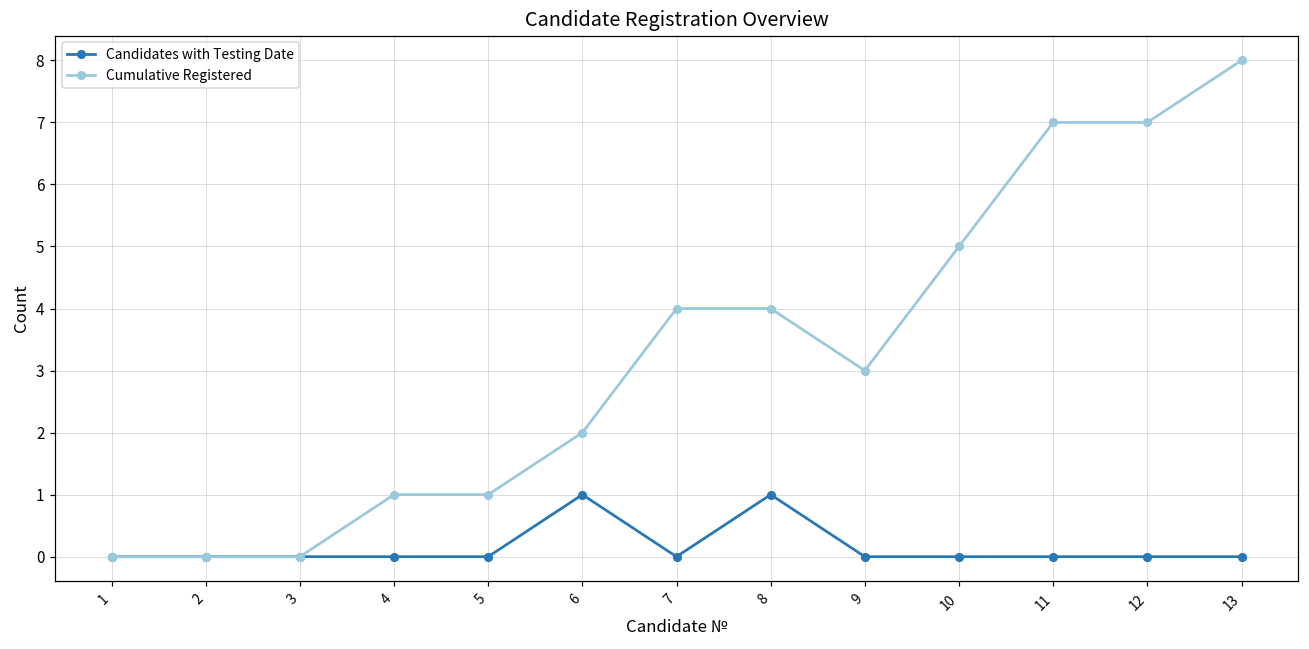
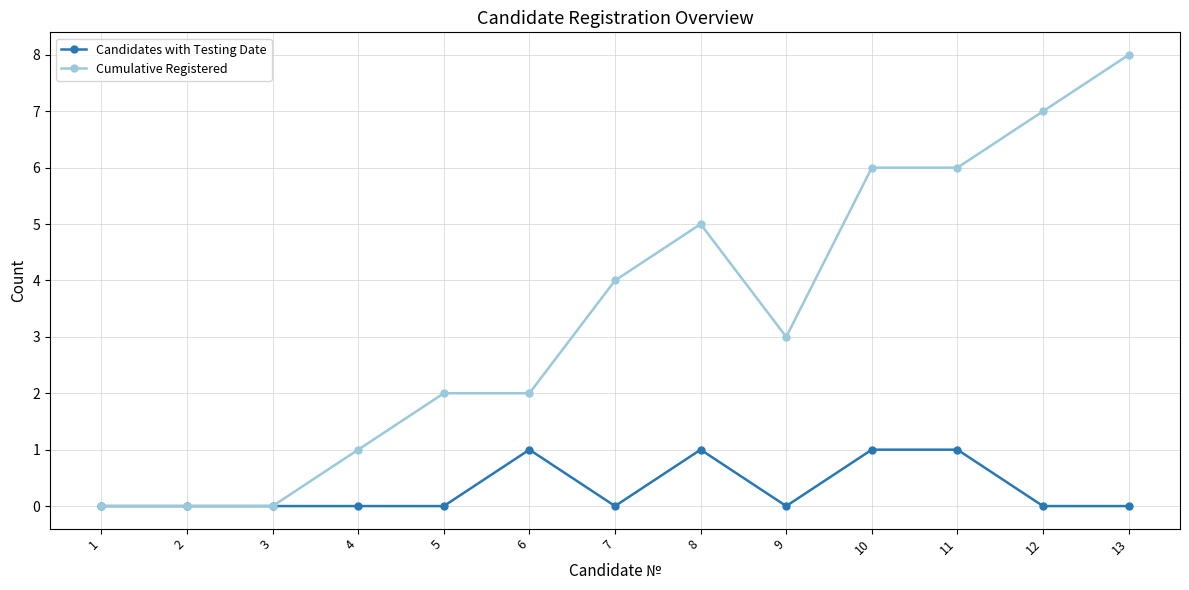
Cumulative Registered, 5: 1 -> 2
Cumulative Registered, 8: 4 -> 5
Candidates with Testing Date, 10: 0 -> 1
Cumulative Registered, 10: 5 -> 6
Candidates with Testing Date, 11: 0 -> 1
Cumulative Registered, 11: 7 -> 6
